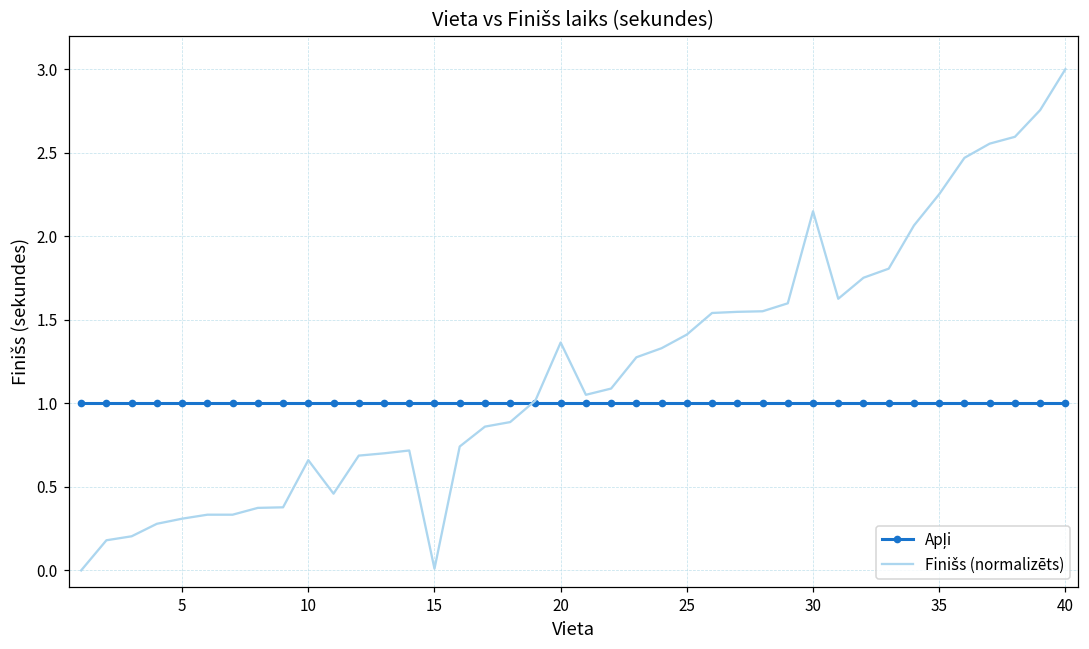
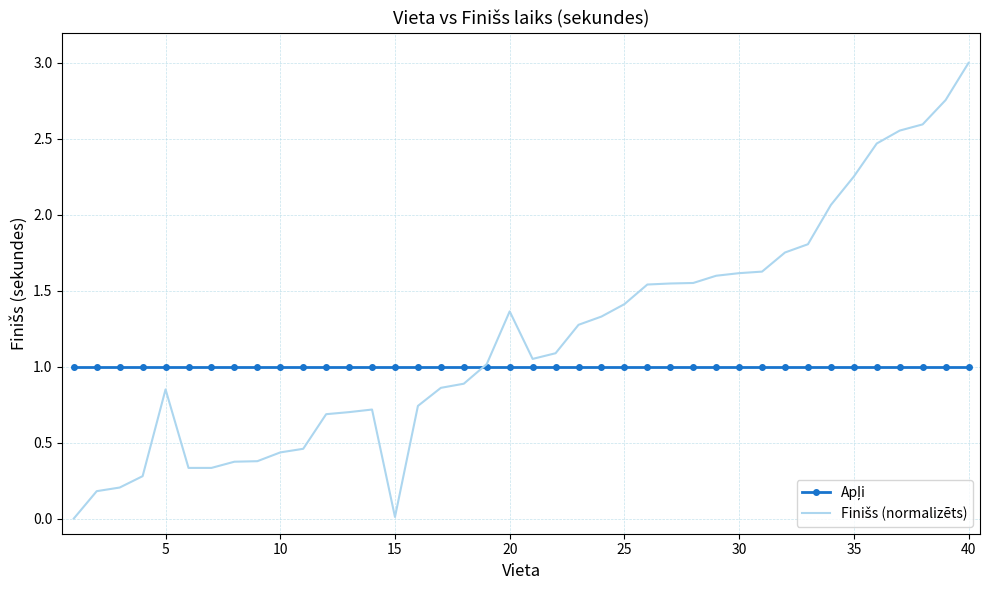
Finišs (normalizēts), 5: 0.31 -> 0.85
Finišs (normalizēts), 10: 0.66 -> 0.44
Finišs (normalizēts), 30: 2.15 -> 1.62
